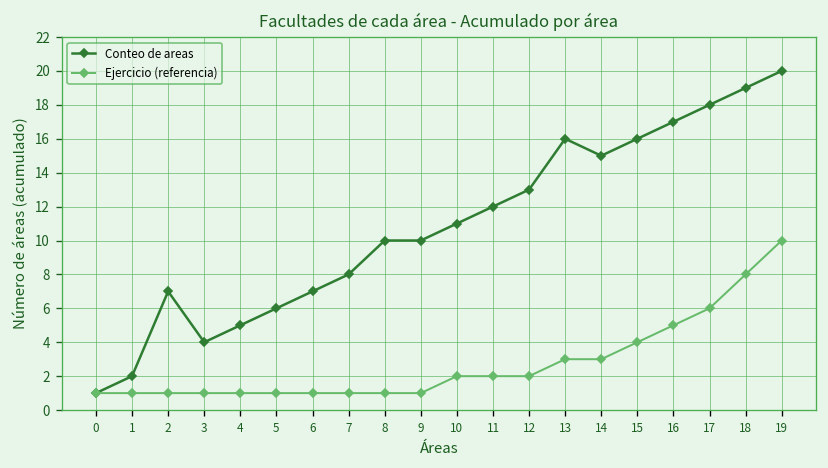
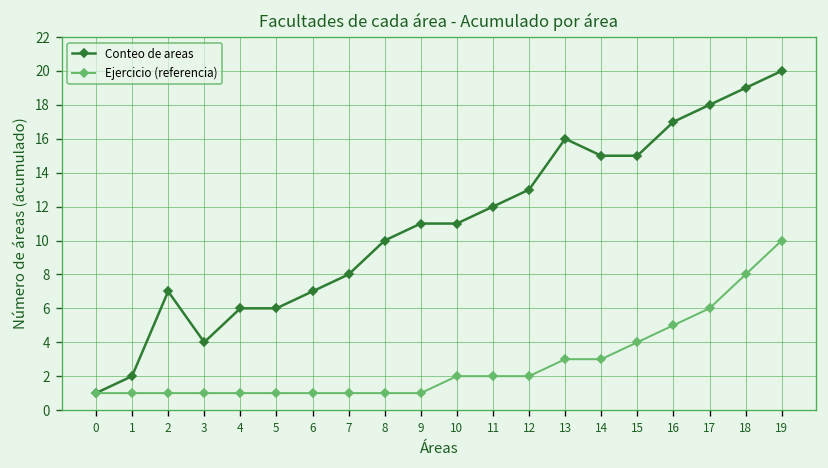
Conteo de areas, 4: 5 -> 6
Conteo de areas, 9: 10 -> 11
Conteo de areas, 15: 16 -> 15
